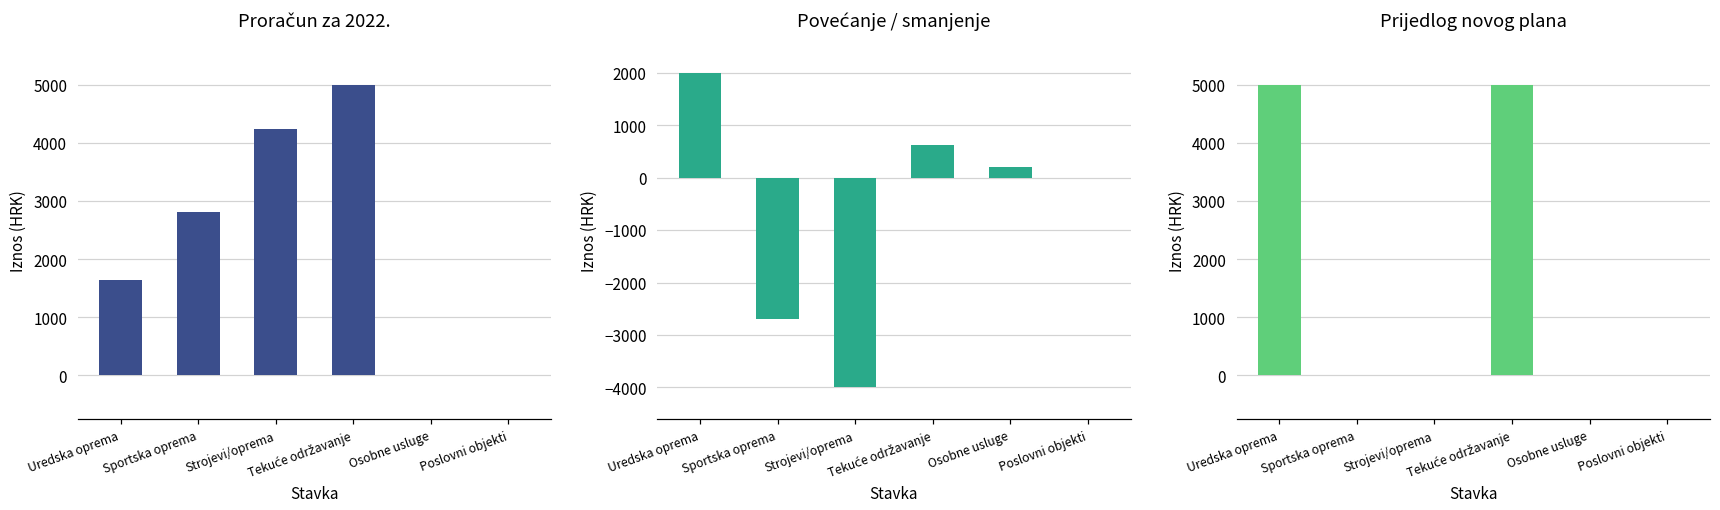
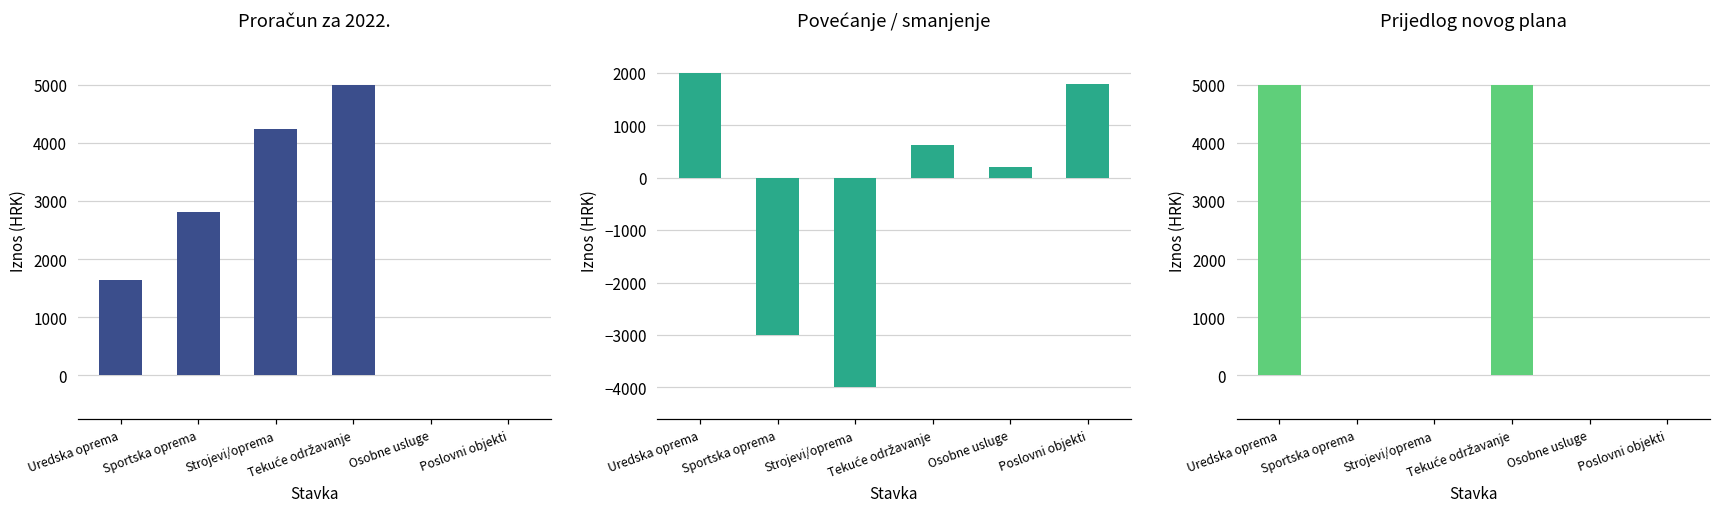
Povećanje / smanjenje, Sportska oprema: -2700 -> -3000
Povećanje / smanjenje, Poslovni objekti: 0 -> 1800
